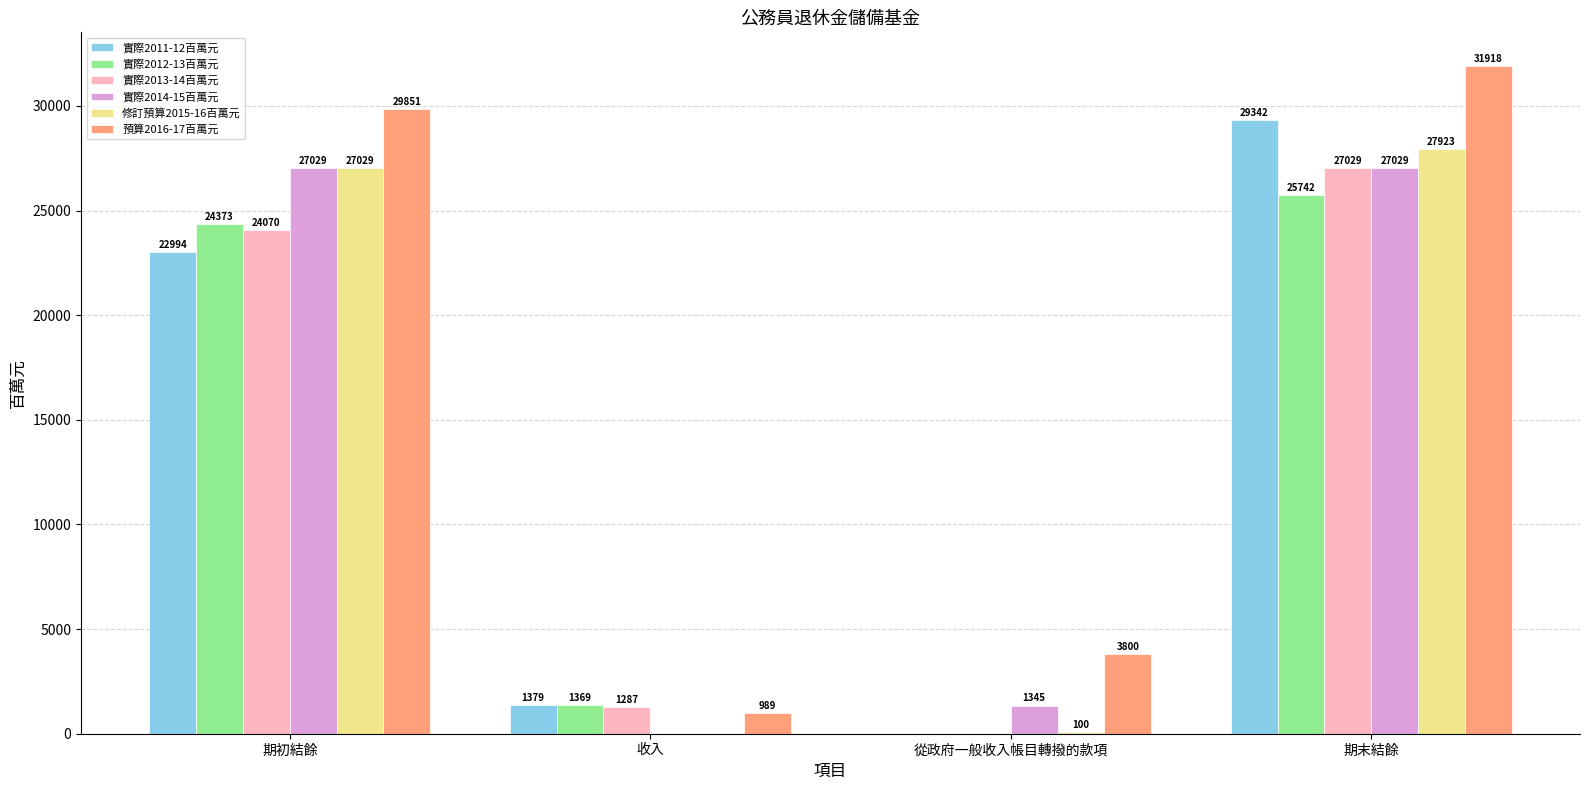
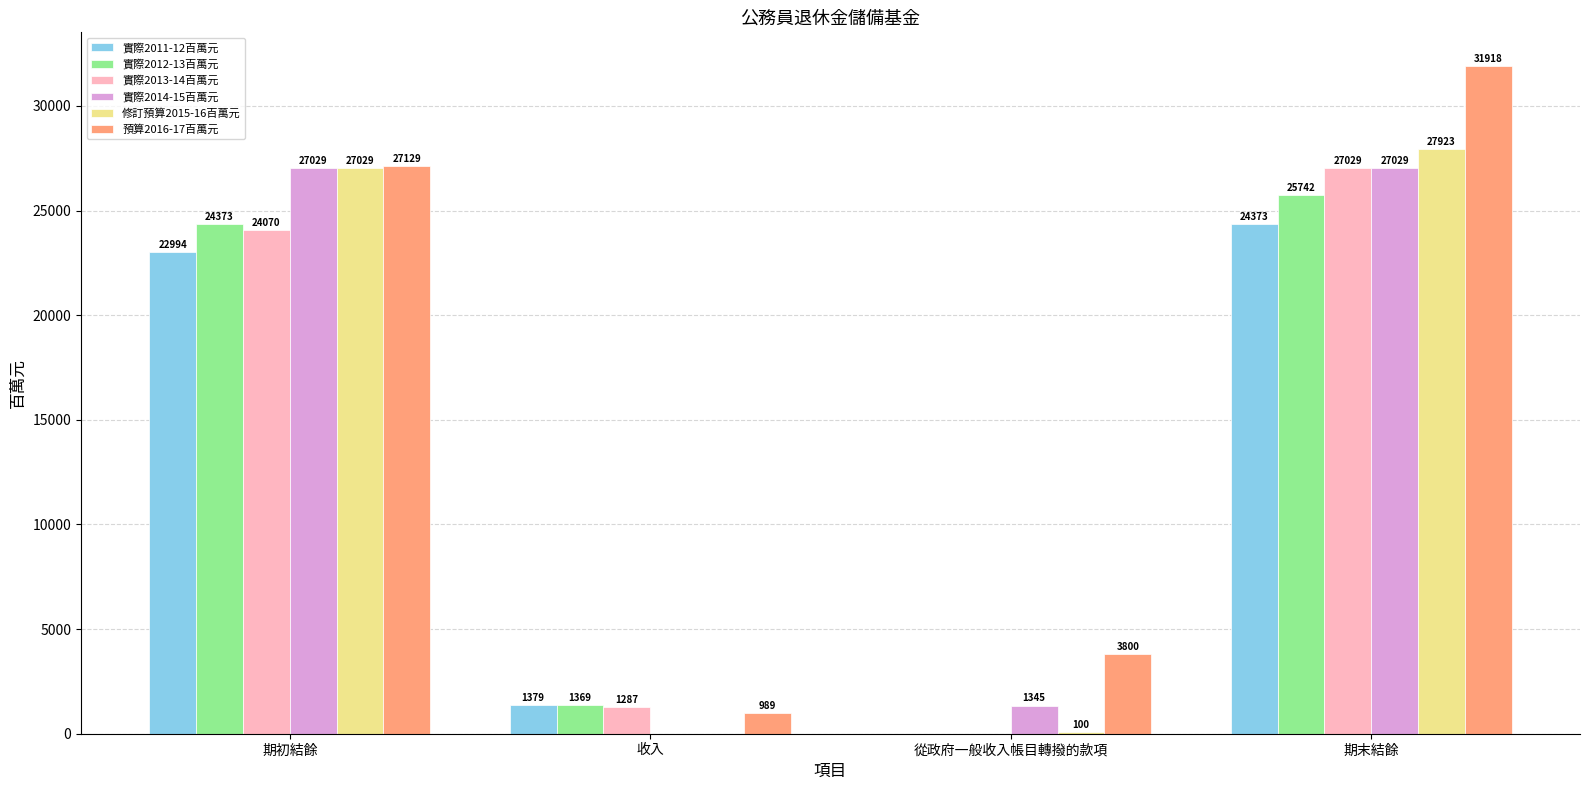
預算2016-17百萬元, 期初結餘: 29851 -> 27129
實際2011-12百萬元, 期末結餘: 29342 -> 24373
